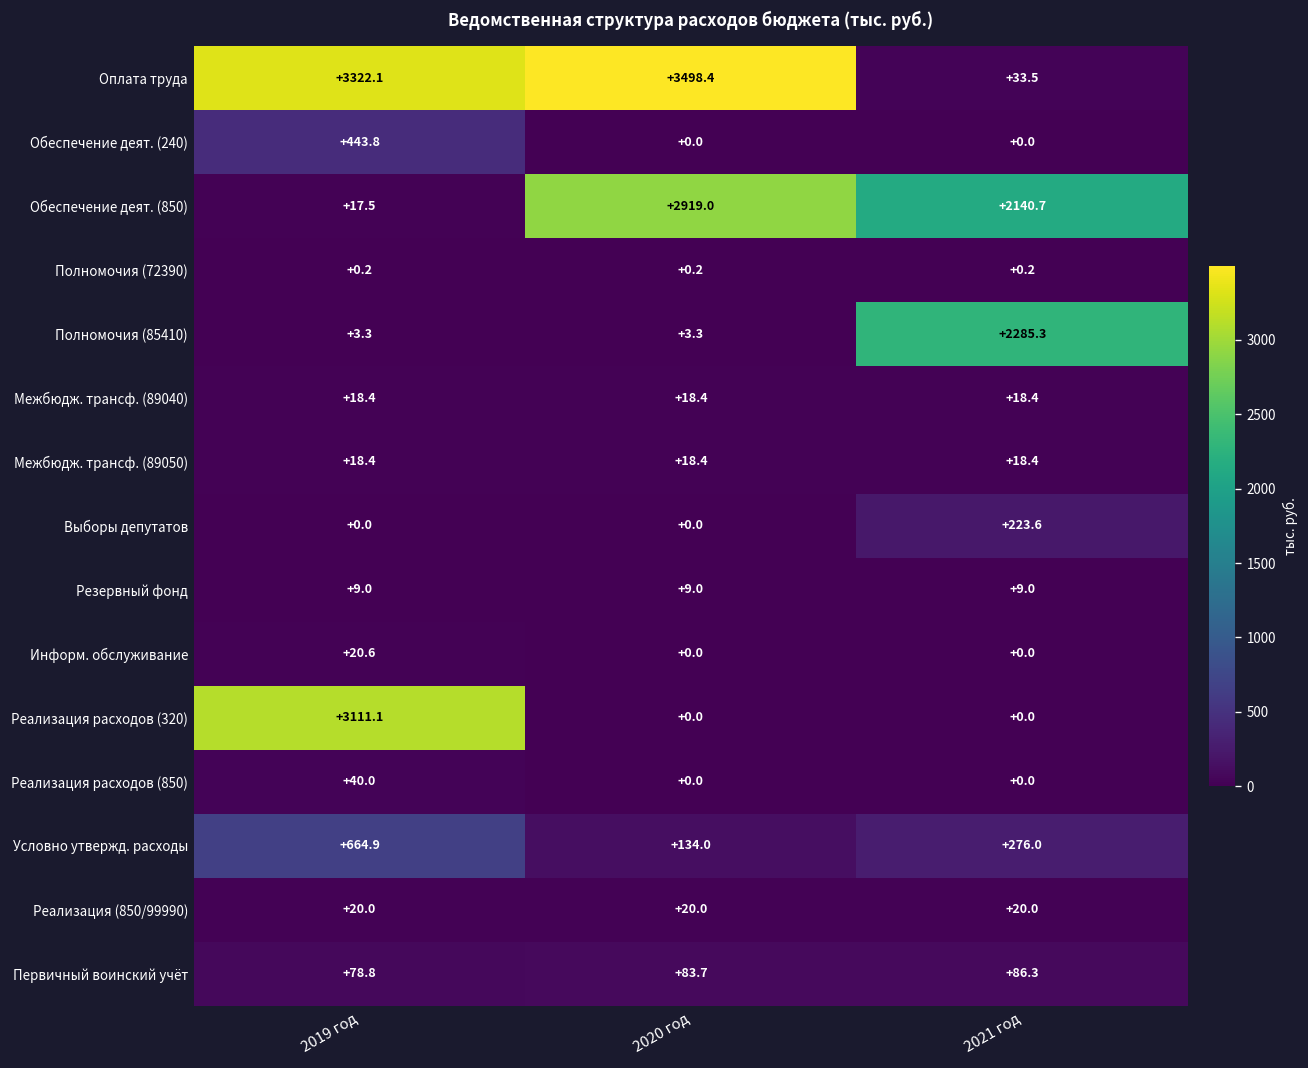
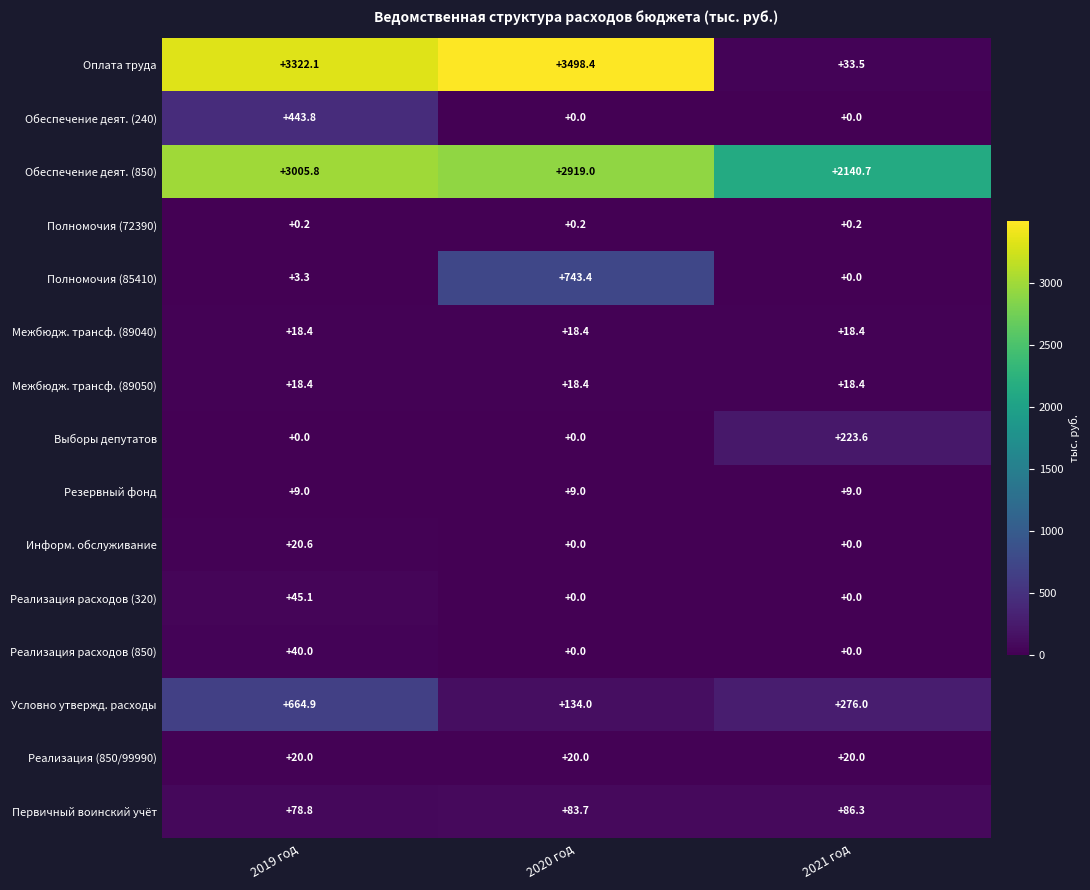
Обеспечение деят. (850), 2019 год: +17.5 -> +3005.8
Полномочия (85410), 2020 год: +3.3 -> +743.4
Полномочия (85410), 2021 год: +2285.3 -> +0.0
Реализация расходов (320), 2019 год: +3111.1 -> +45.1
